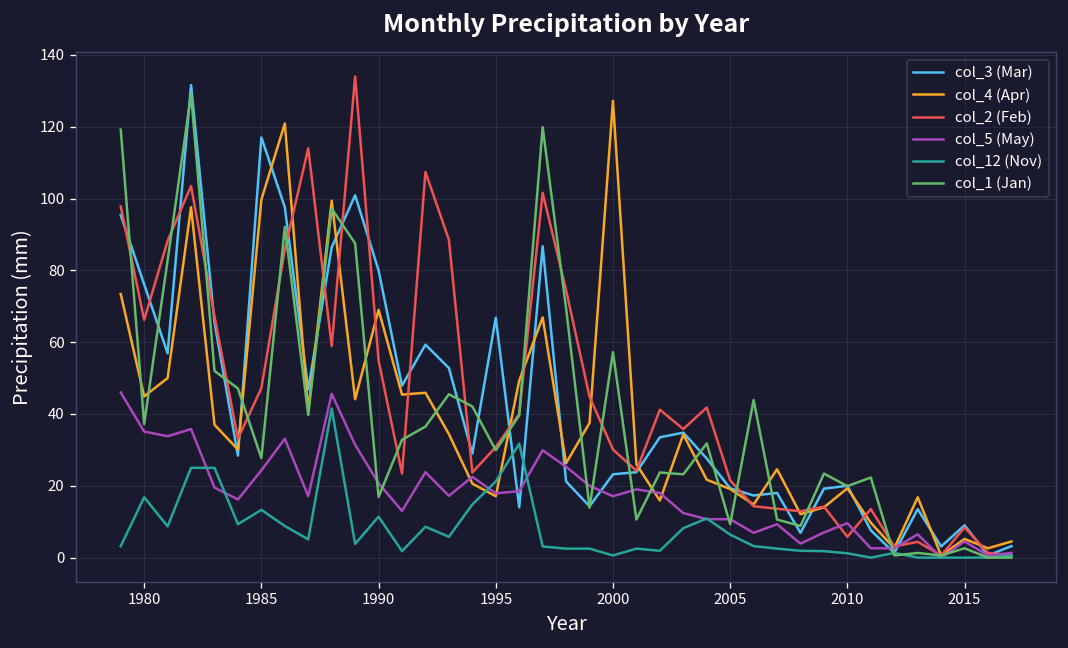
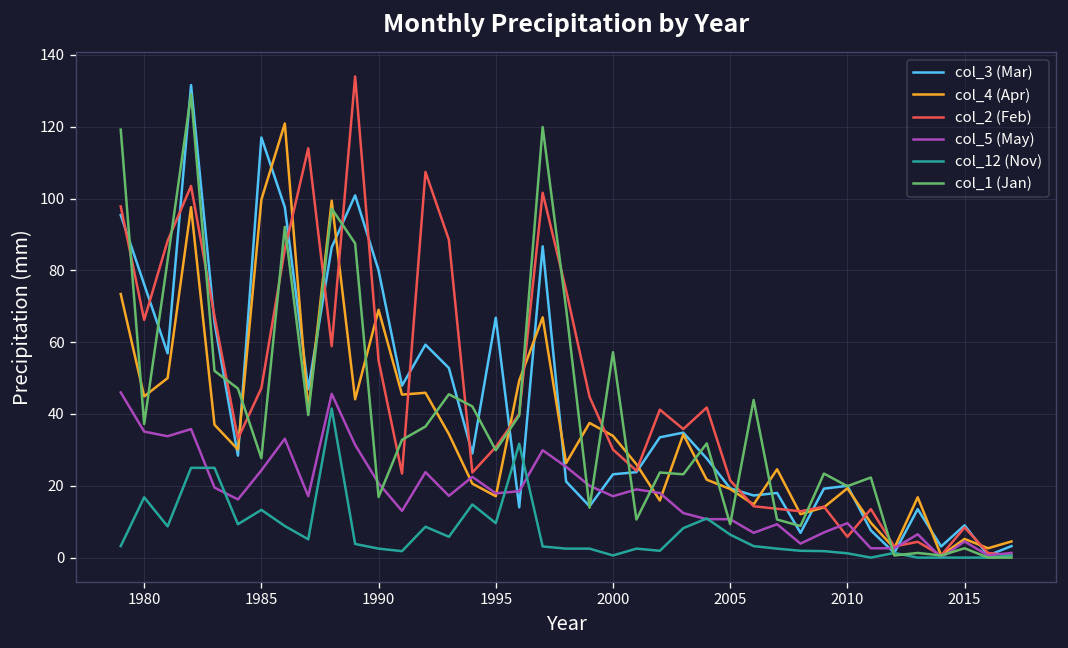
col_12 (Nov), 1990: 11 -> 3
col_12 (Nov), 1995: 21 -> 10
col_4 (Apr), 2000: 127 -> 34
